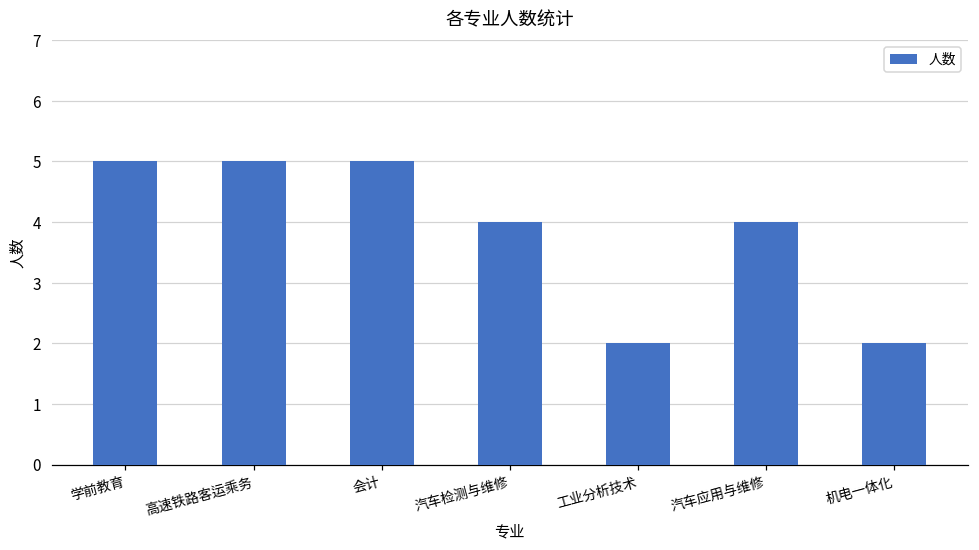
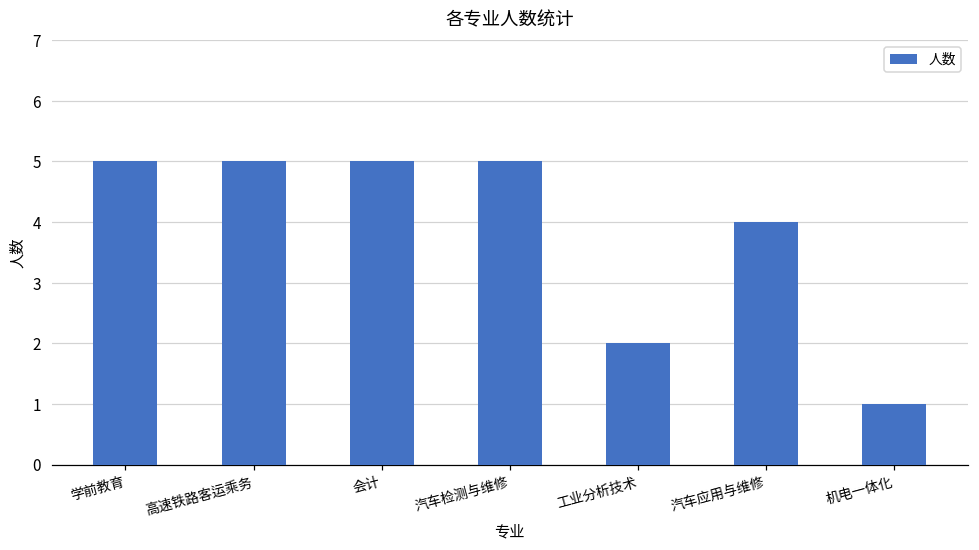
汽车检测与维修: 4 -> 5
机电一体化: 2 -> 1
